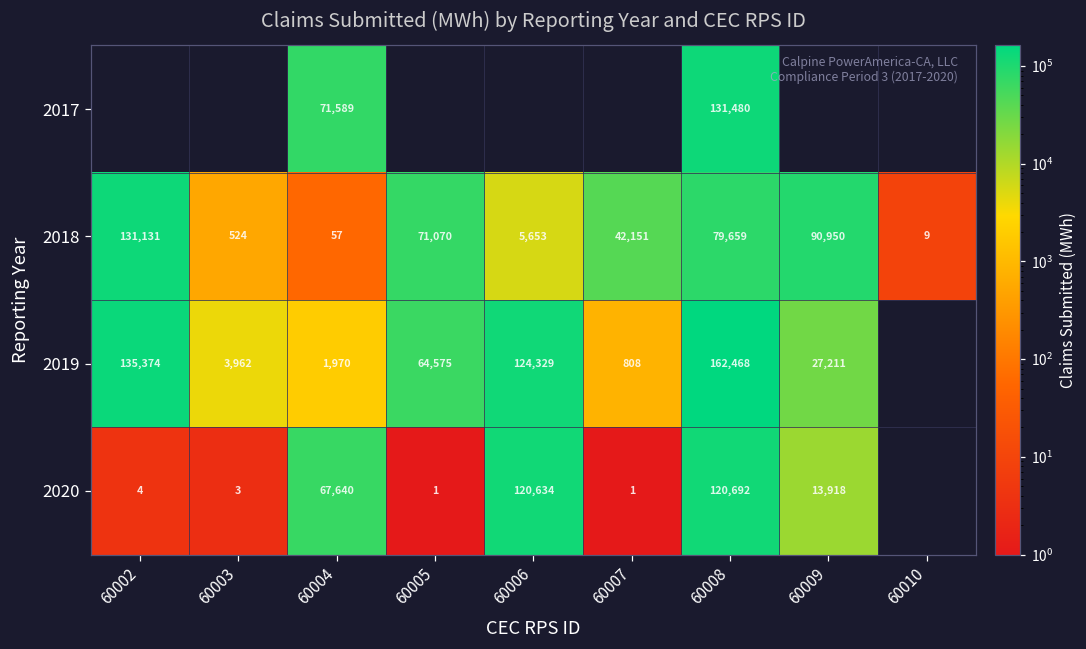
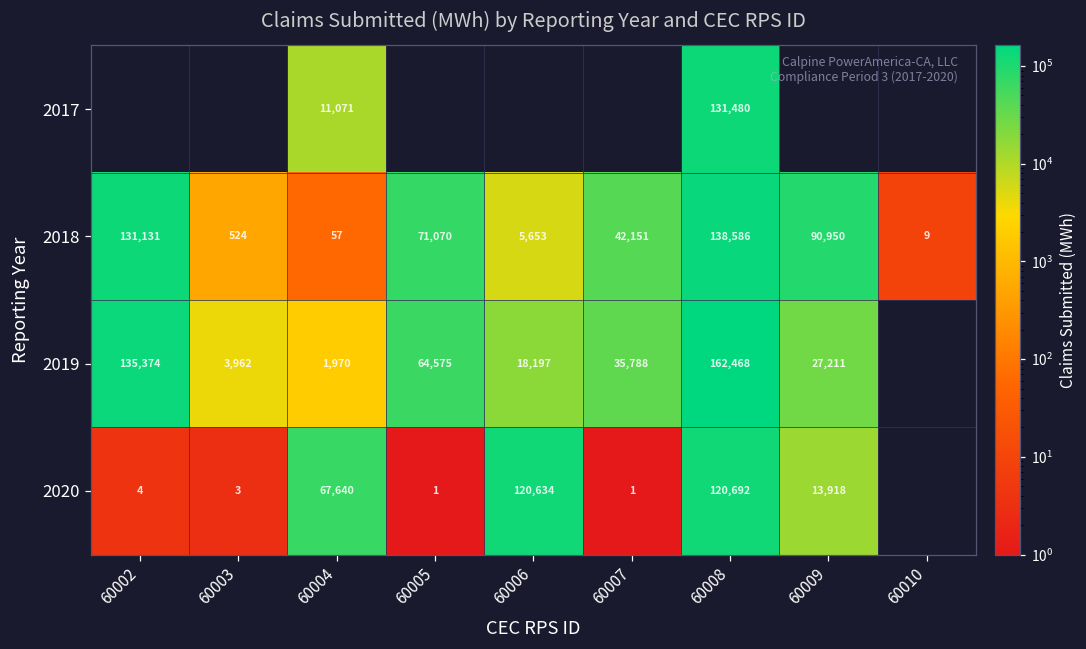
2017, 60004: 71,589 -> 11,071
2018, 60008: 79,659 -> 138,586
2019, 60006: 124,329 -> 18,197
2019, 60007: 808 -> 35,788
